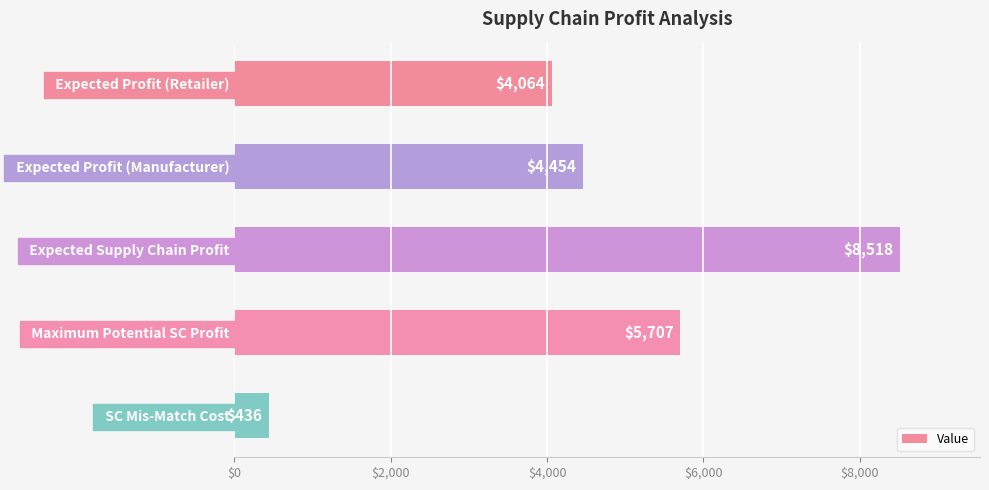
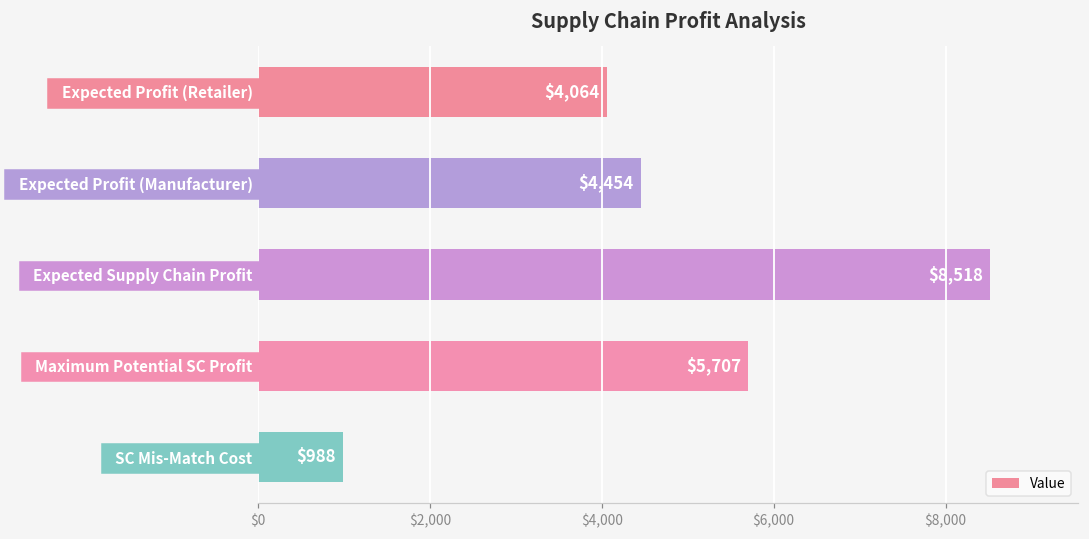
SC Mis-Match Cost: $436 -> $988
